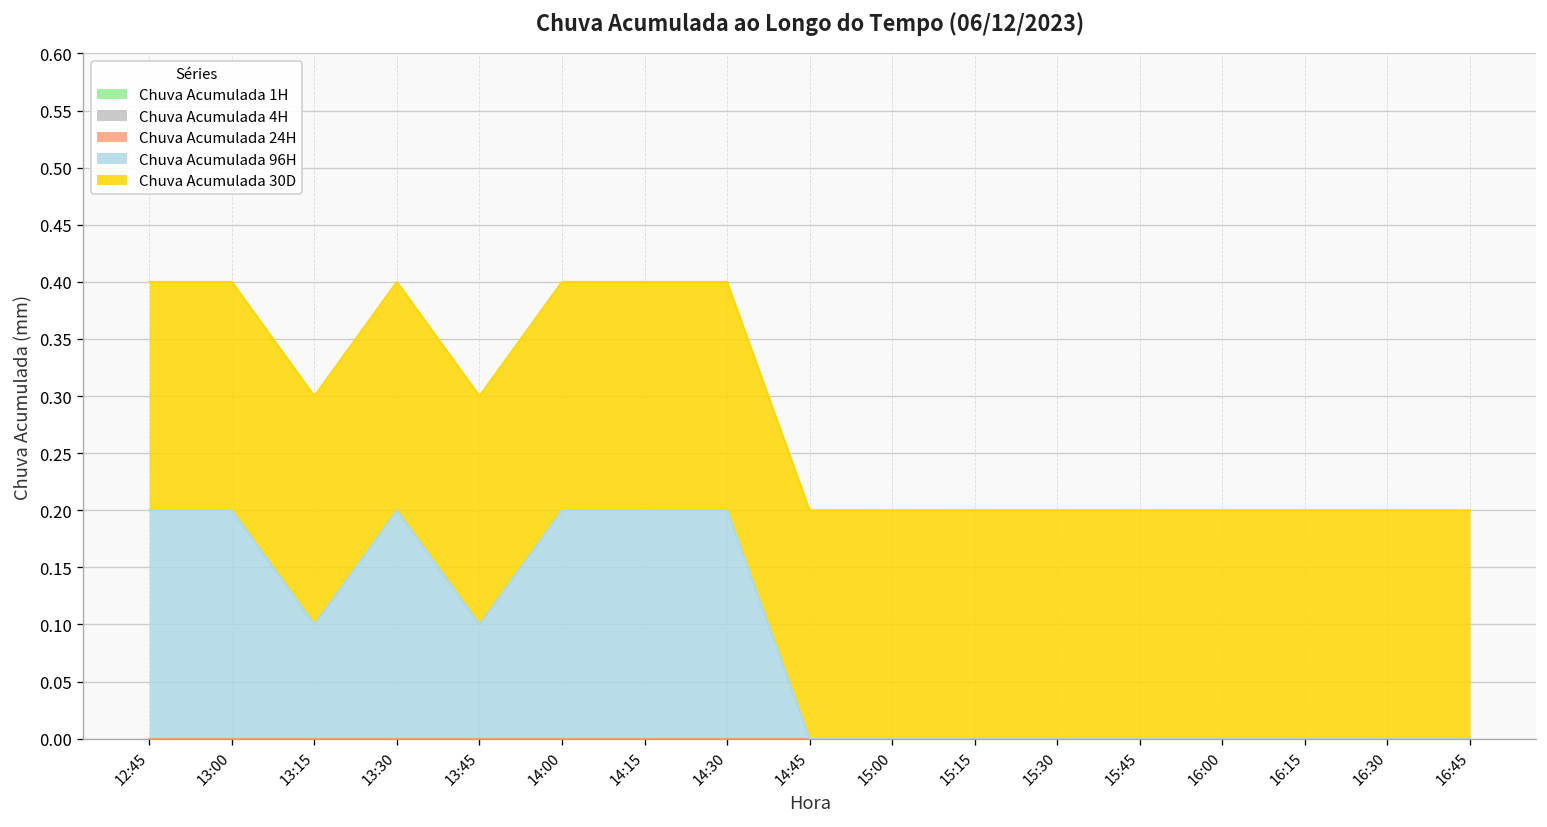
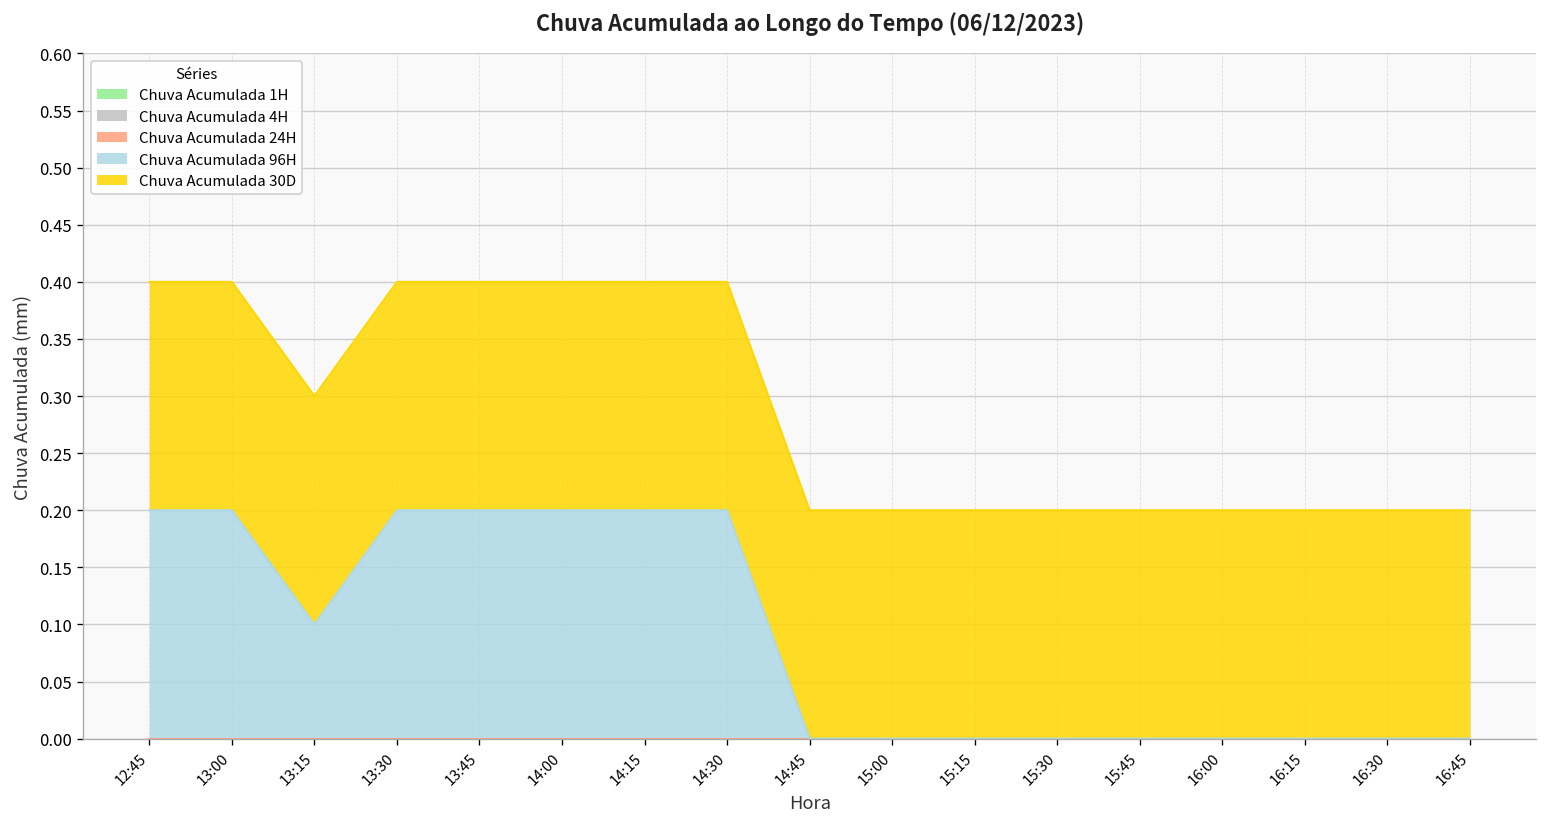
Chuva Acumulada 96H, 13:45: 0.1 -> 0.2
